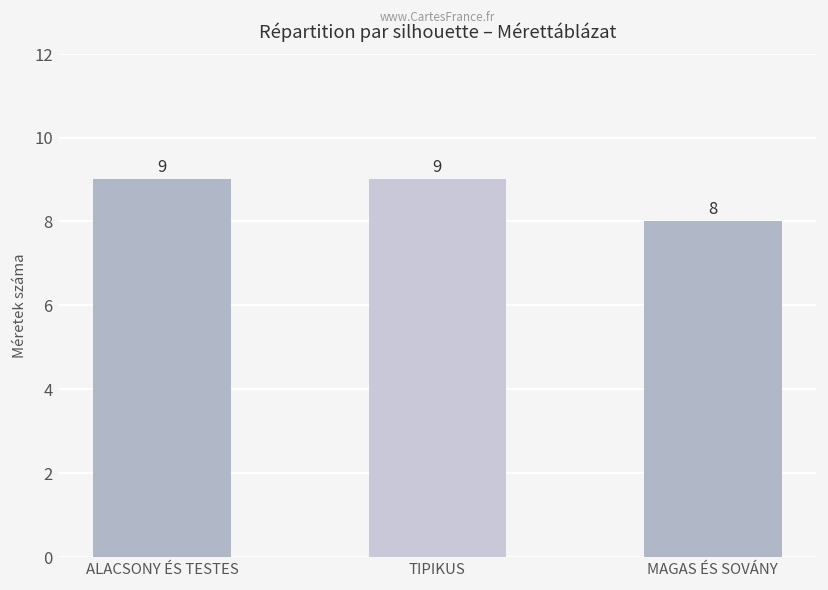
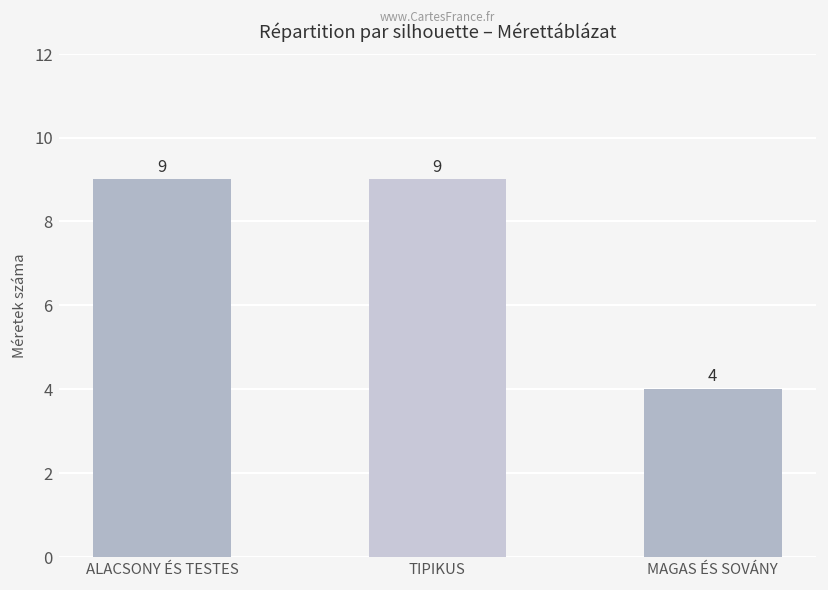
MAGAS ÉS SOVÁNY: 8 -> 4
